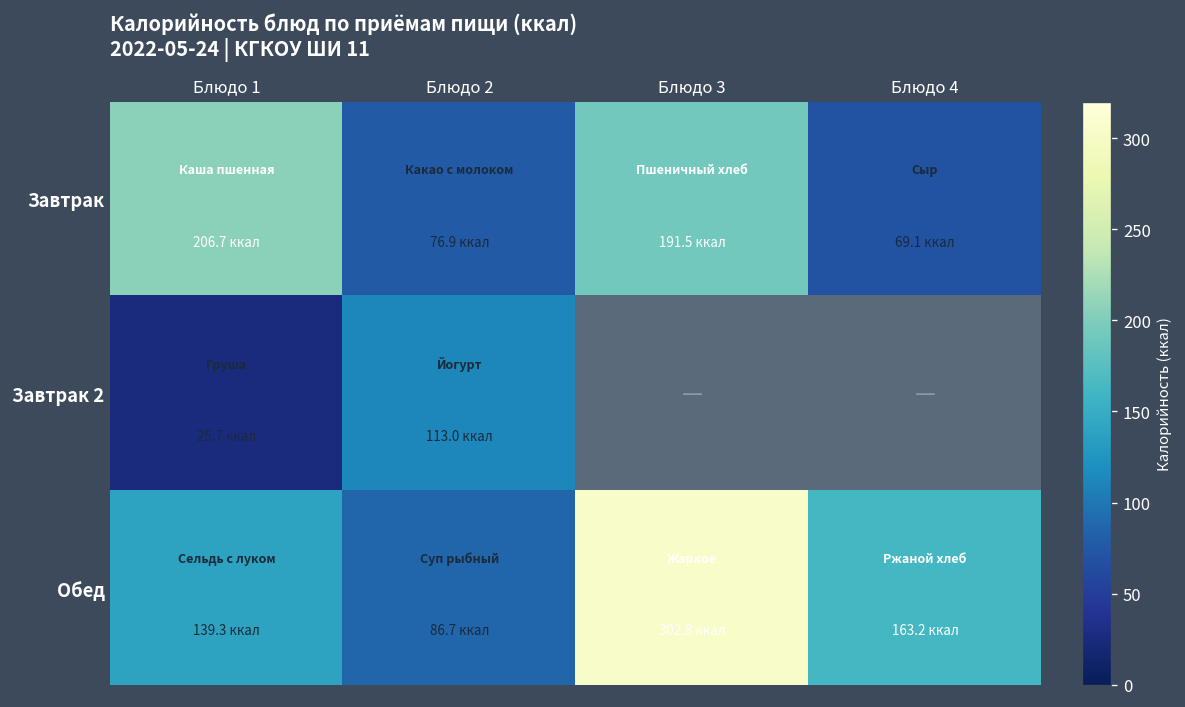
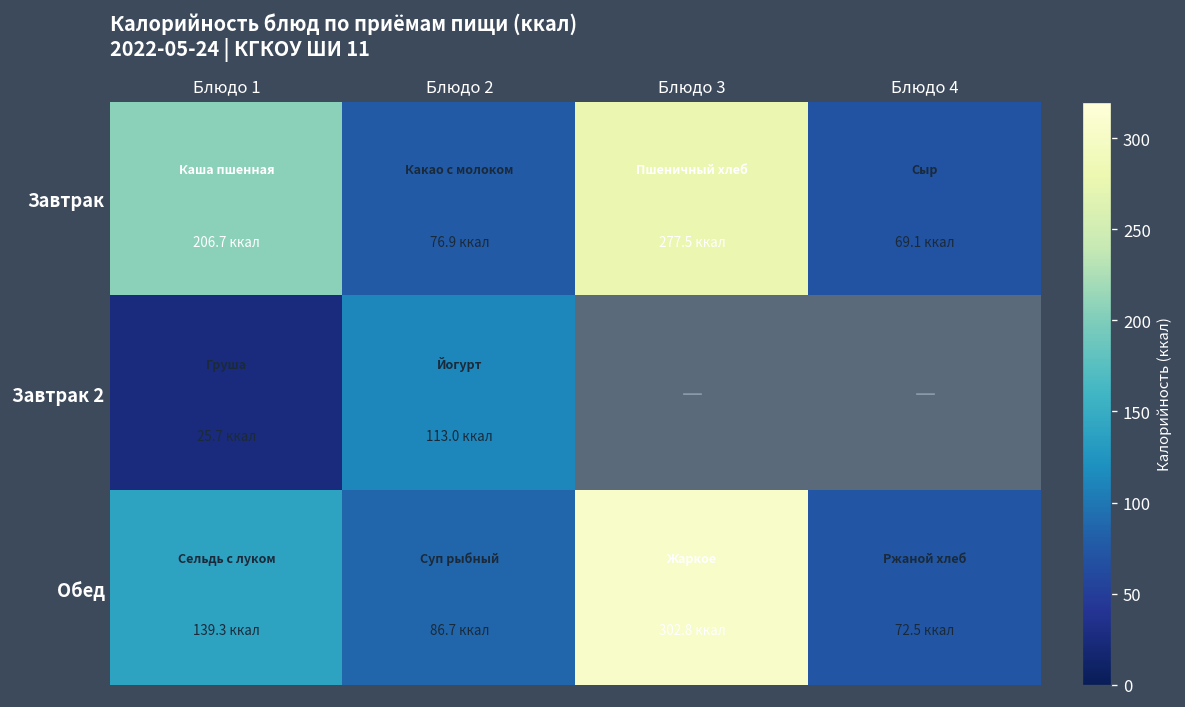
Завтрак, Блюдо 3: 191.5 -> 277.5
Обед, Блюдо 4: 163.2 -> 72.5
